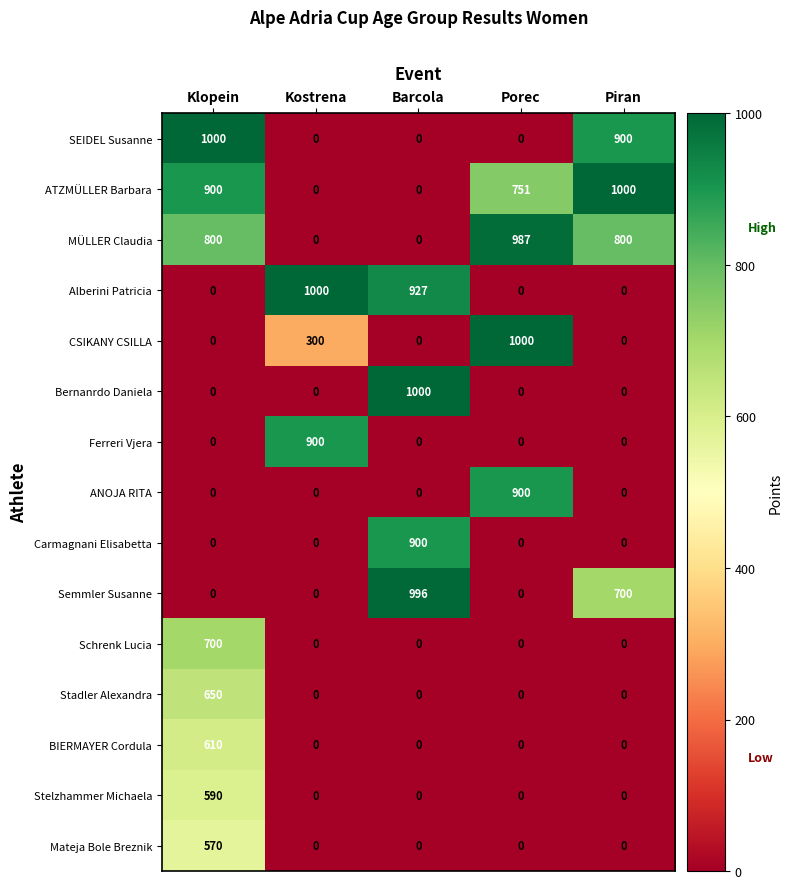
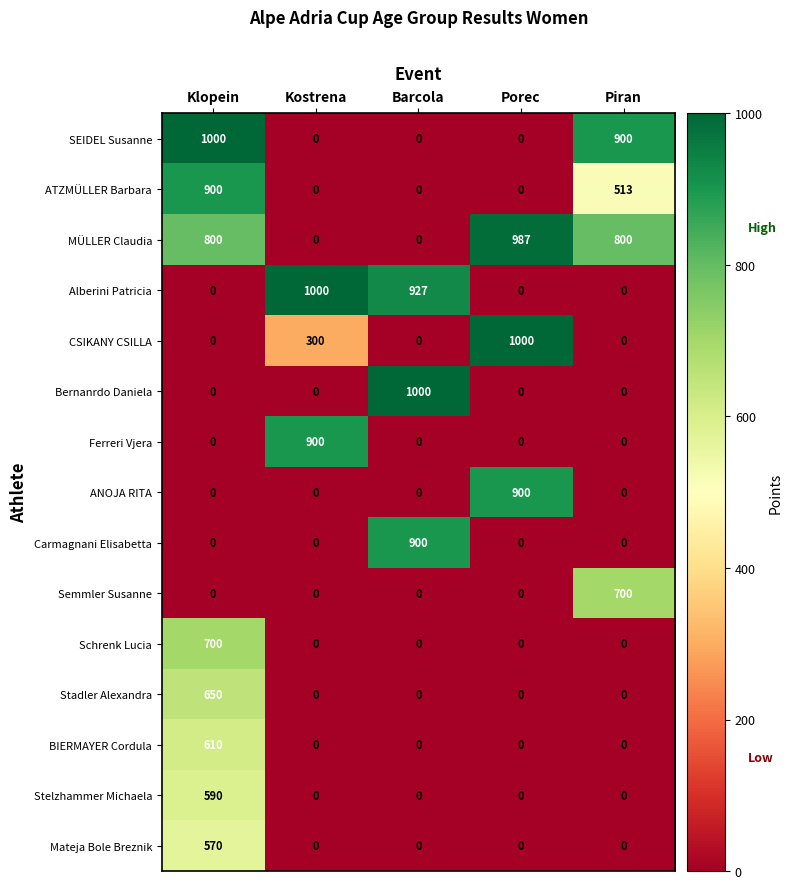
ATZMÜLLER Barbara, Porec: 751 -> 0
ATZMÜLLER Barbara, Piran: 1000 -> 513
Semmler Susanne, Barcola: 996 -> 0
